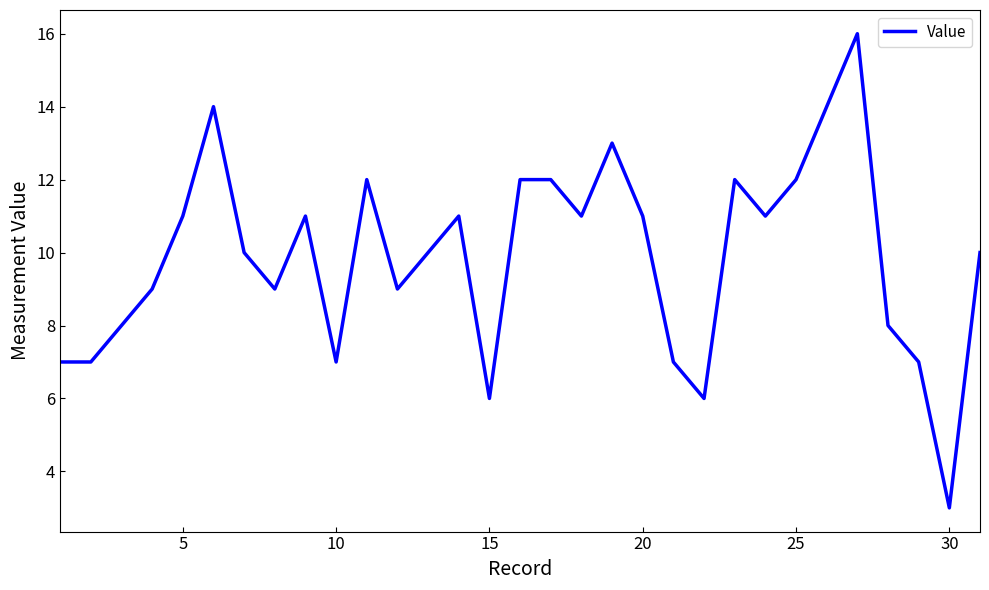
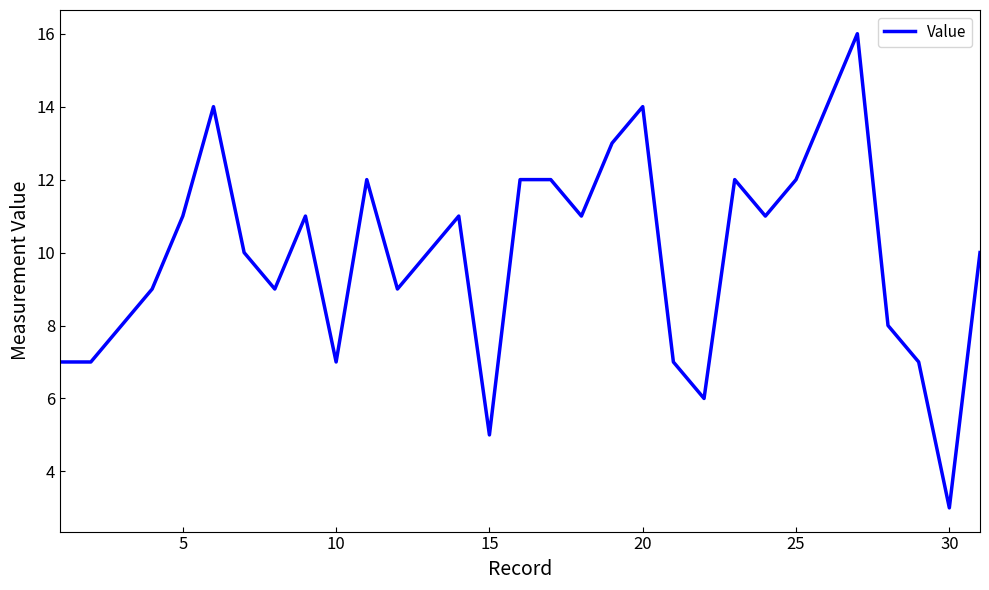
15: 6 -> 5
20: 11 -> 14
